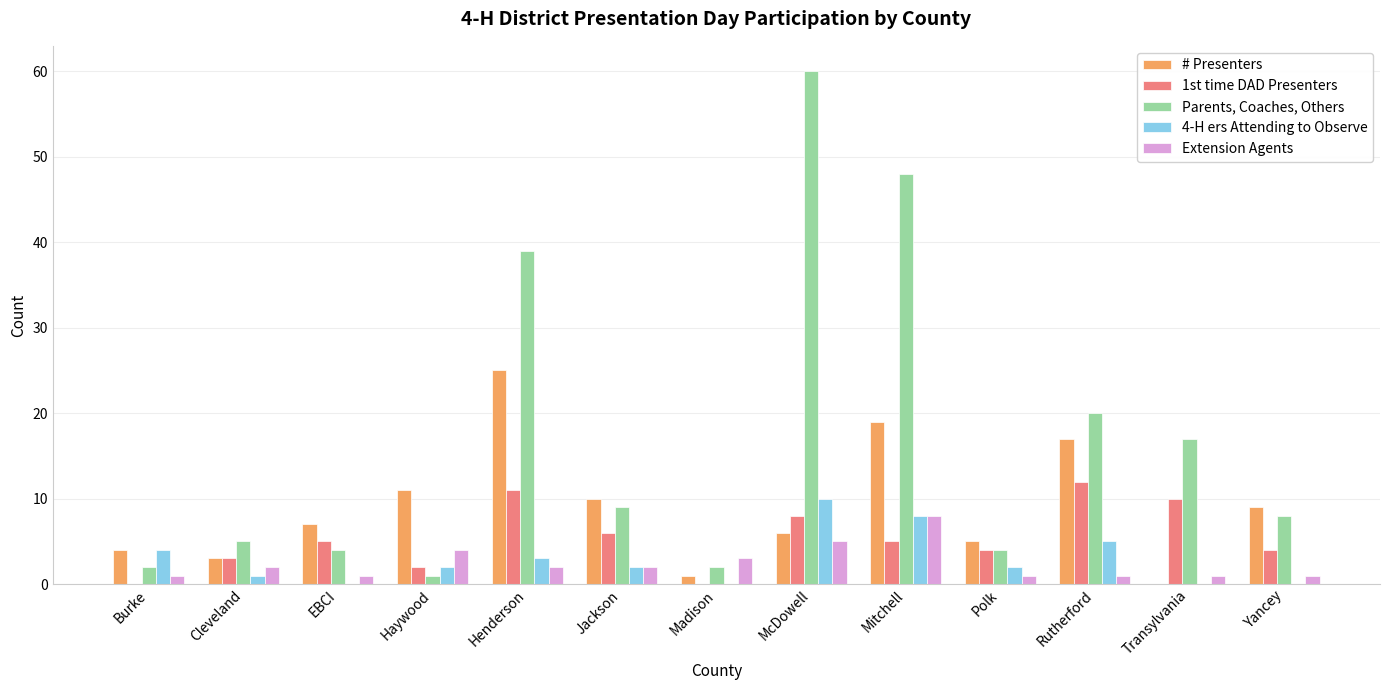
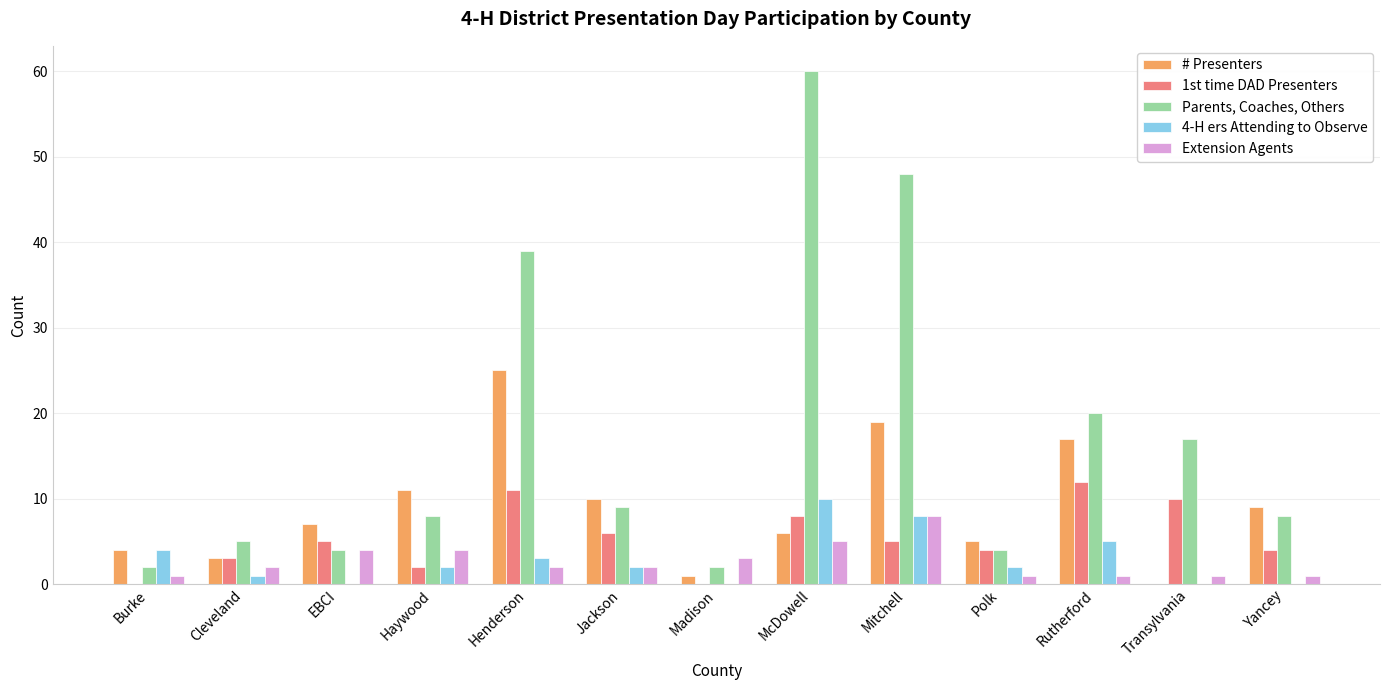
Extension Agents, EBCI: 1 -> 4
Parents, Coaches, Others, Haywood: 1 -> 8
